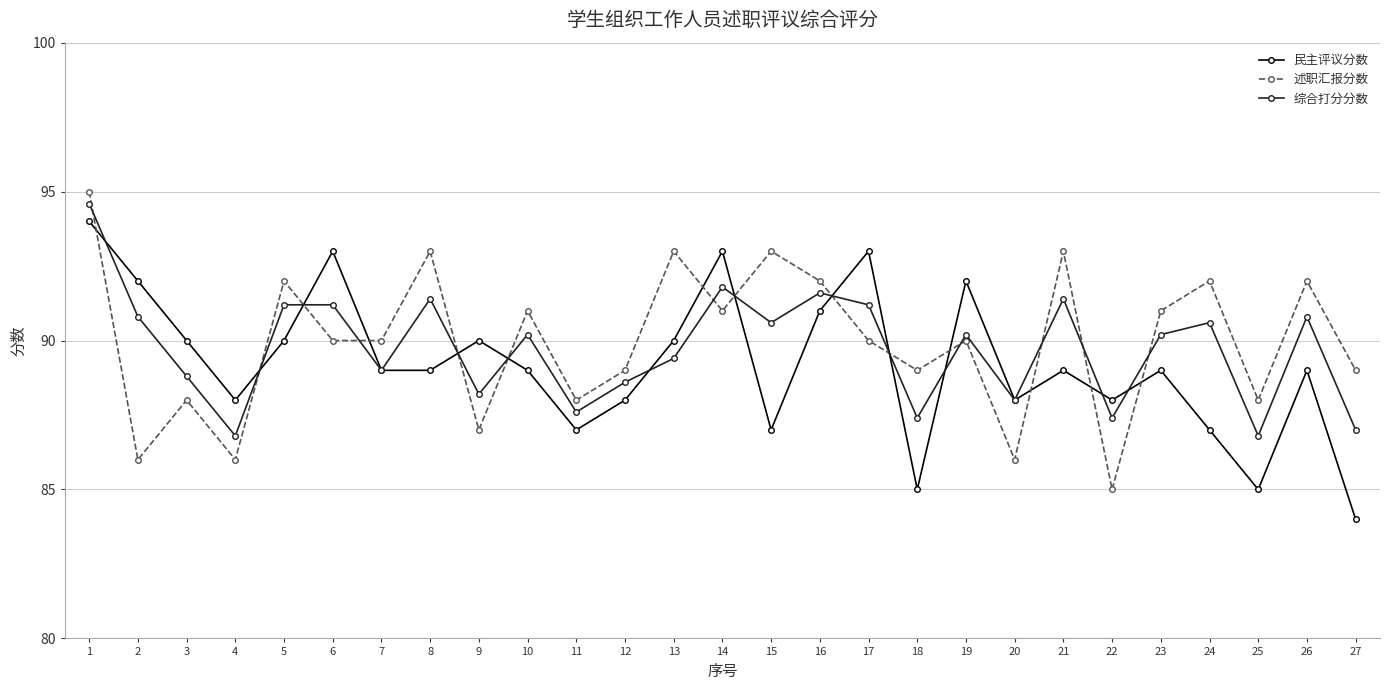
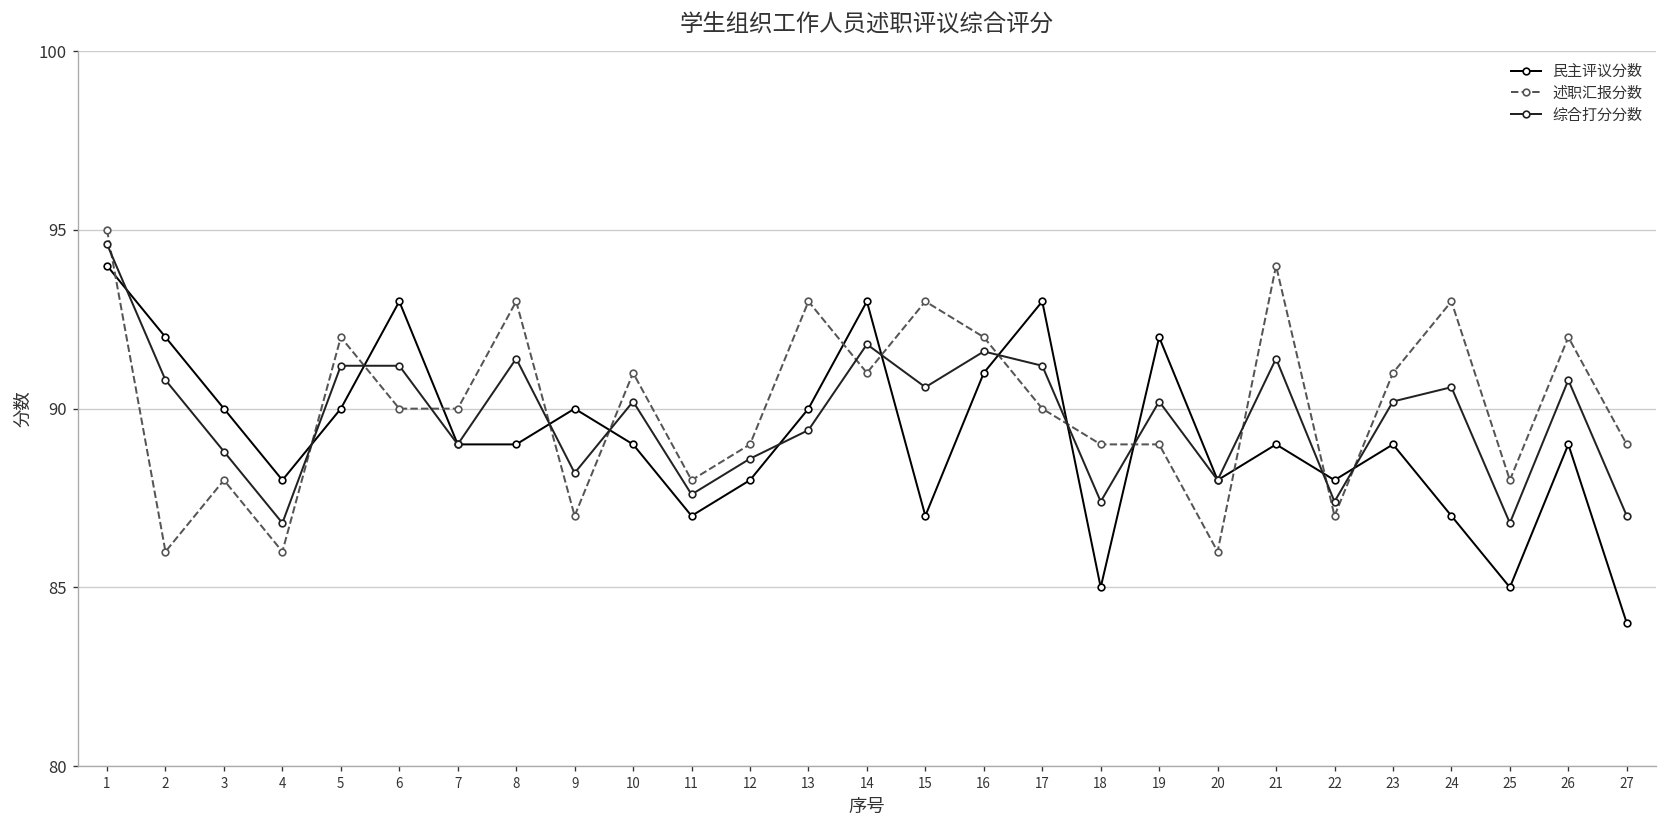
述职汇报分数, 19: 90 -> 89
述职汇报分数, 21: 93 -> 94
述职汇报分数, 22: 85 -> 87
述职汇报分数, 24: 92 -> 93
